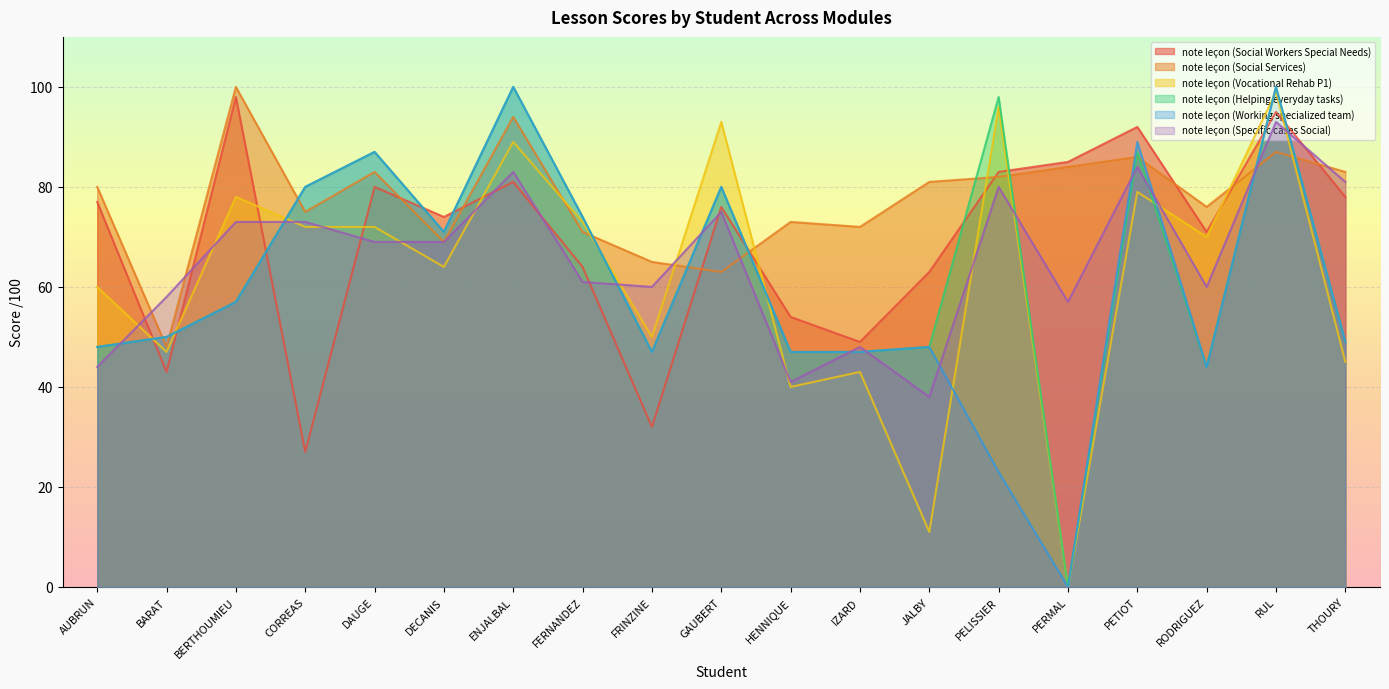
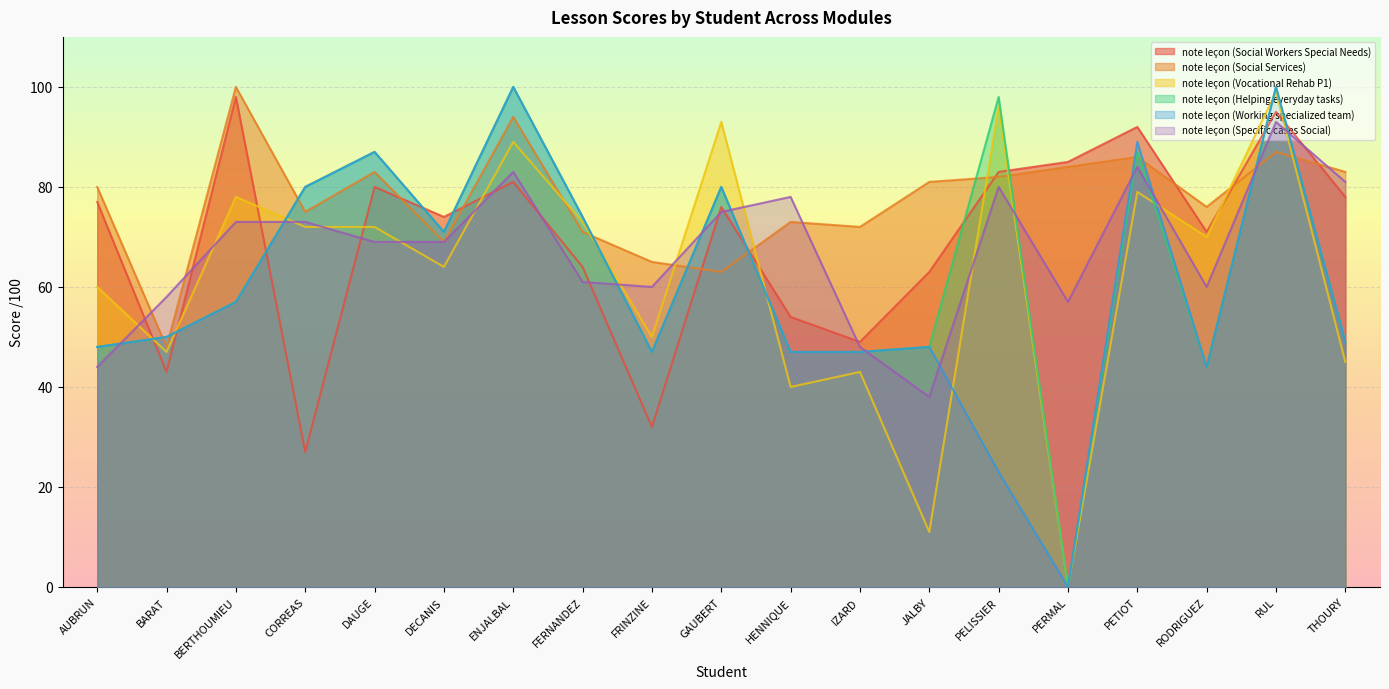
note leçon (Specific cases Social), HENNIQUE: 41 -> 78
